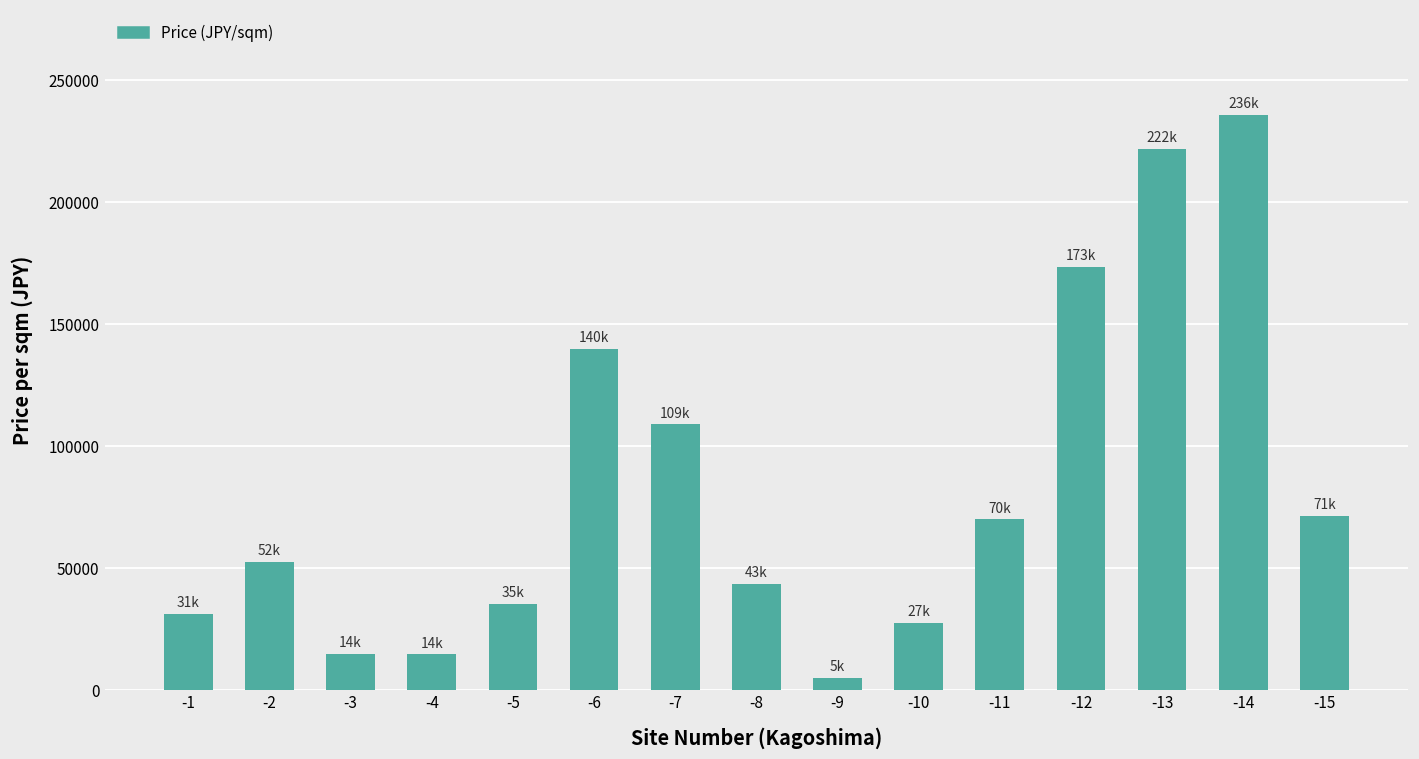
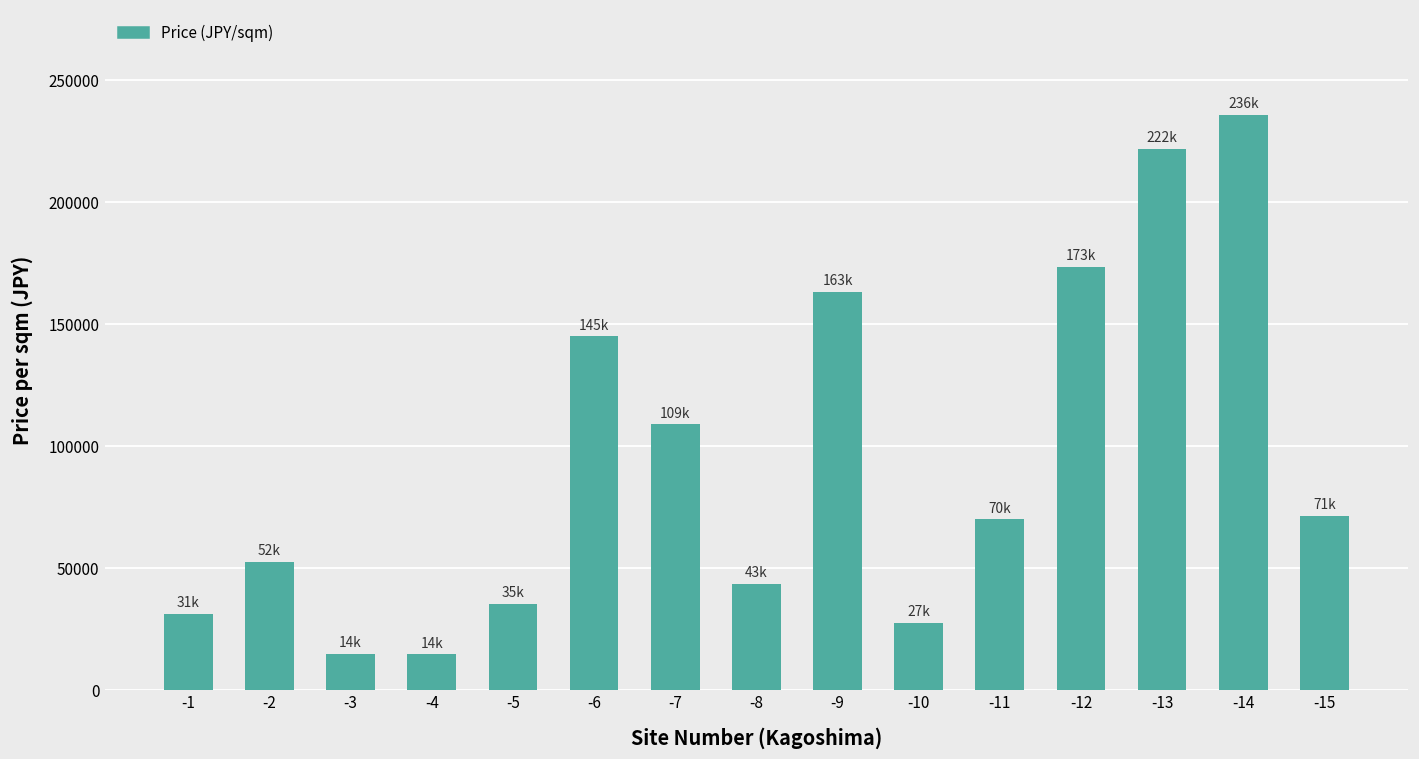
-6: 140k -> 145k
-9: 5k -> 163k
